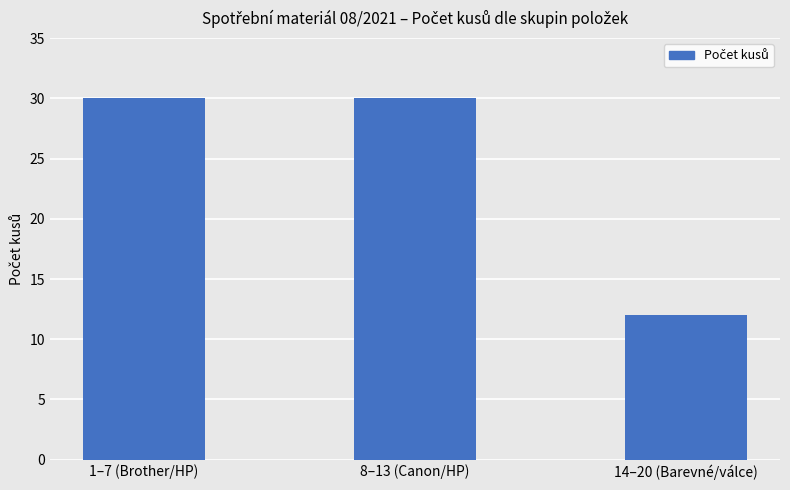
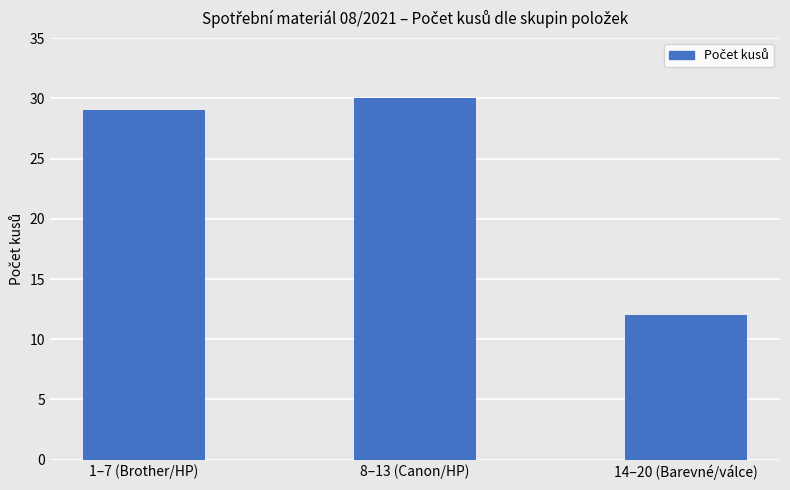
1–7 (Brother/HP): 30 -> 29
